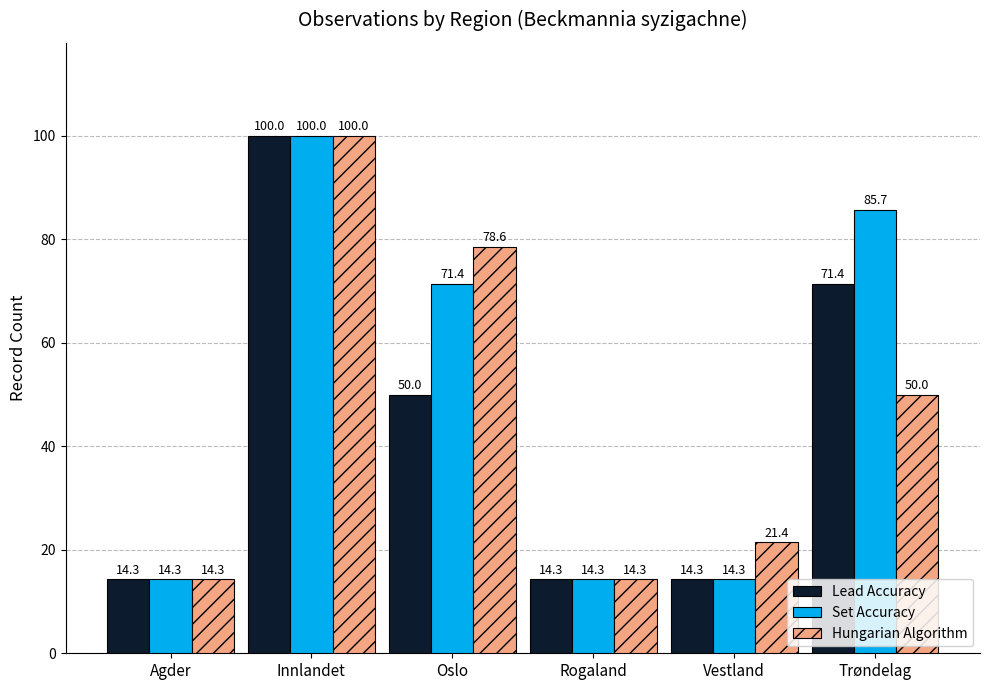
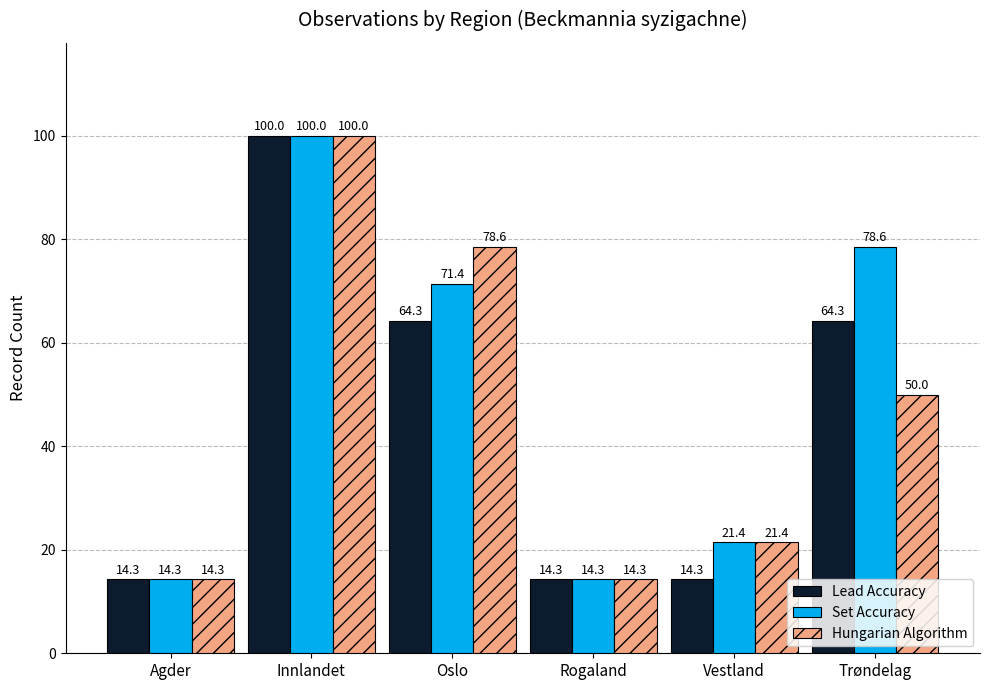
Lead Accuracy, Oslo: 50.0 -> 64.3
Set Accuracy, Vestland: 14.3 -> 21.4
Lead Accuracy, Trøndelag: 71.4 -> 64.3
Set Accuracy, Trøndelag: 85.7 -> 78.6
